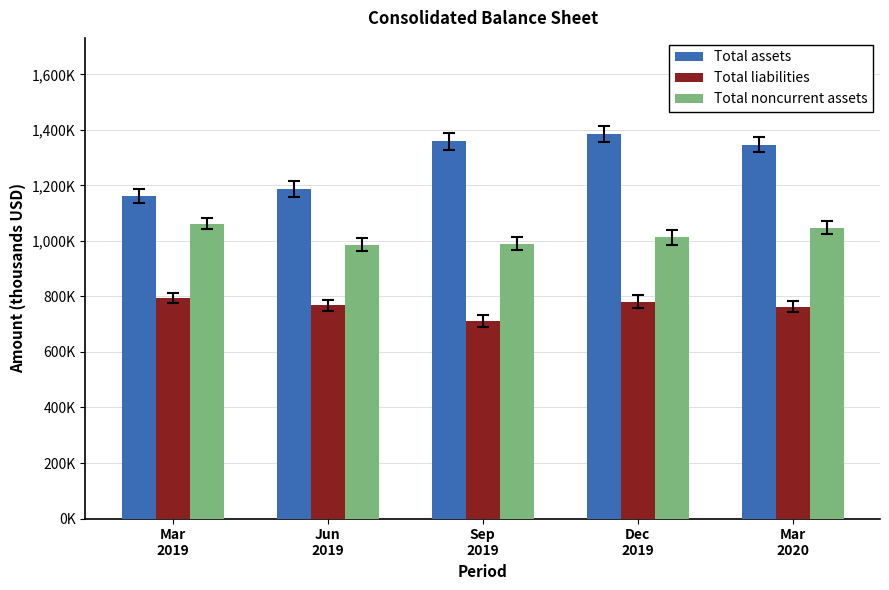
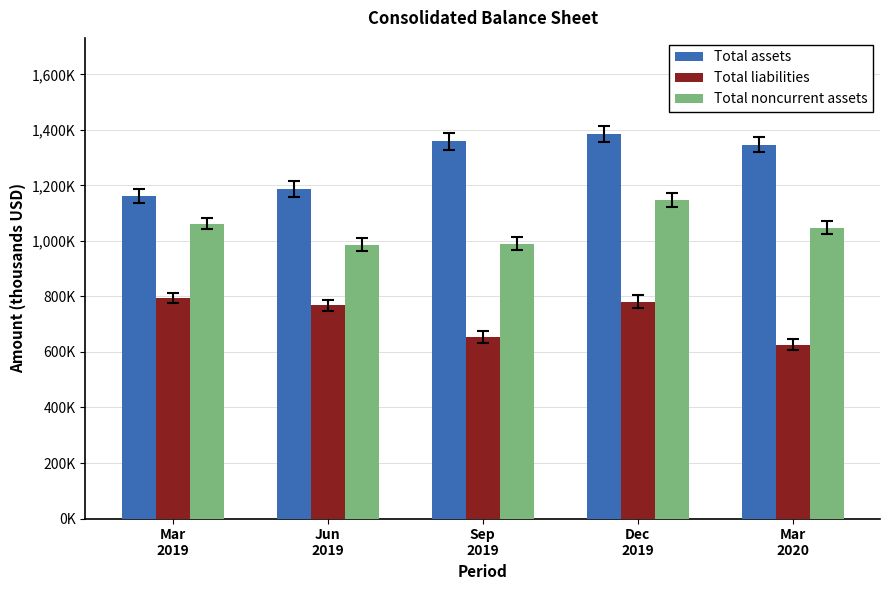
Total liabilities, Sep 2019: 710,000 -> 650,000
Total noncurrent assets, Dec 2019: 1,010,000 -> 1,150,000
Total liabilities, Mar 2020: 760,000 -> 630,000
